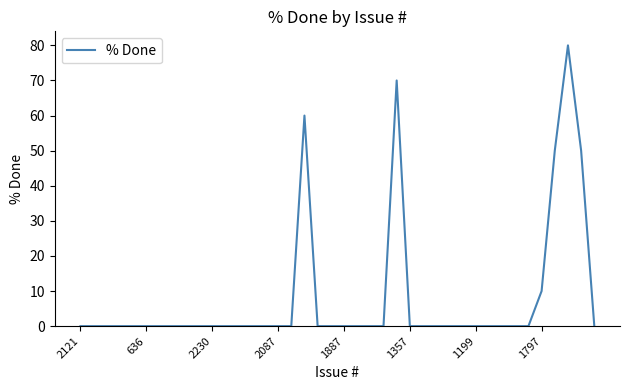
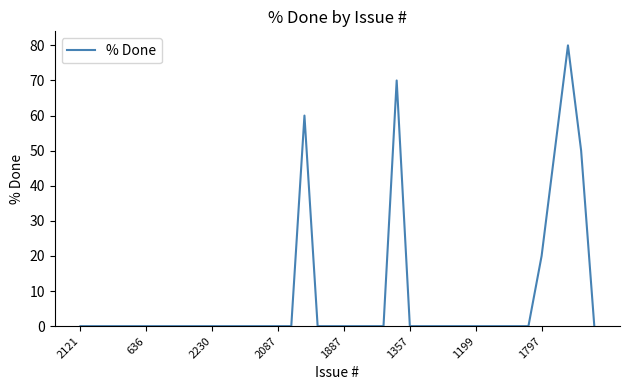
1797: 10 -> 20
